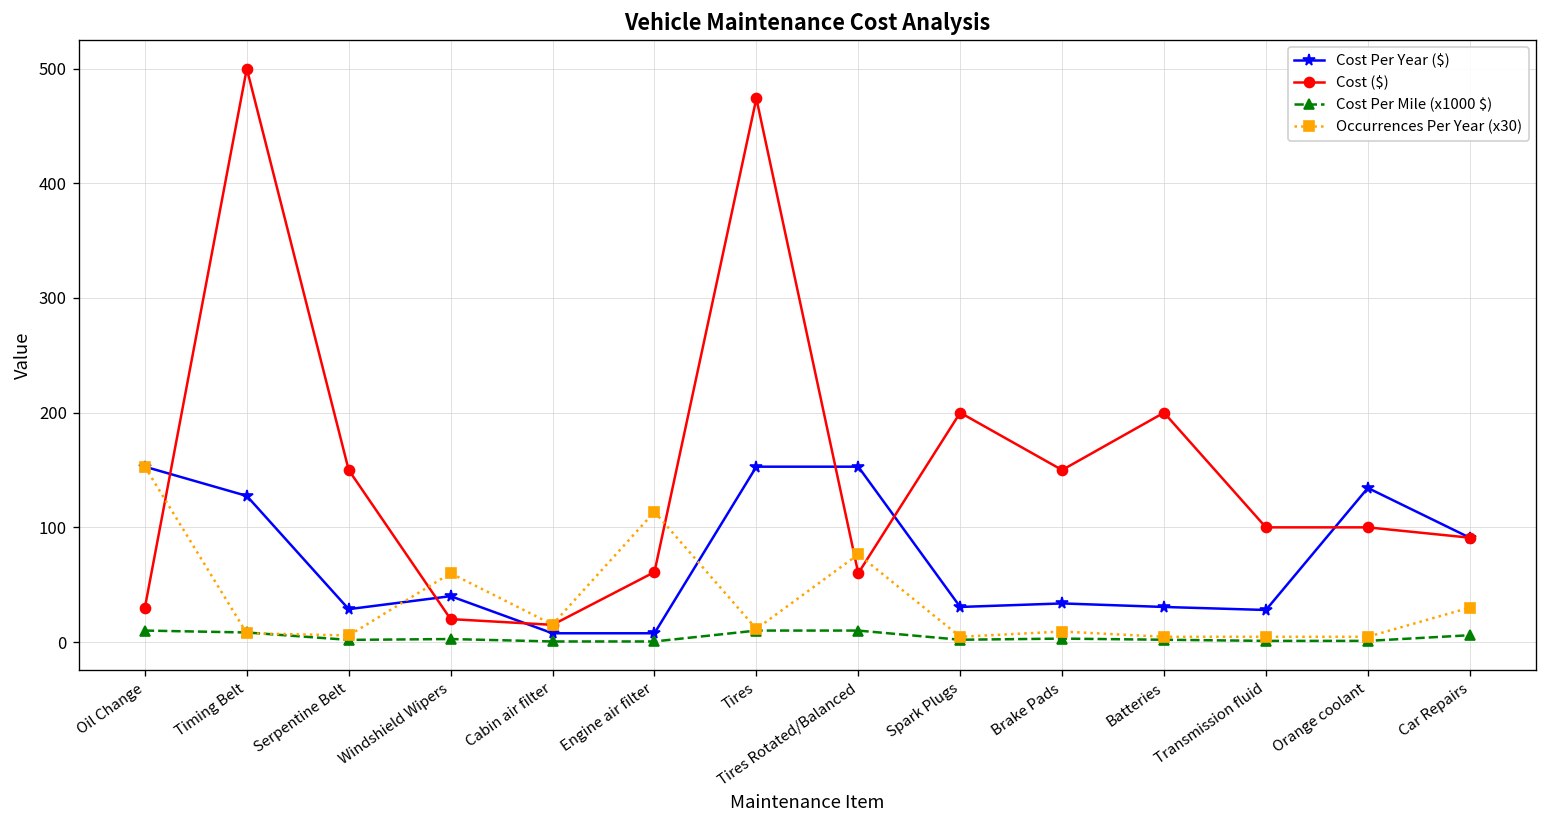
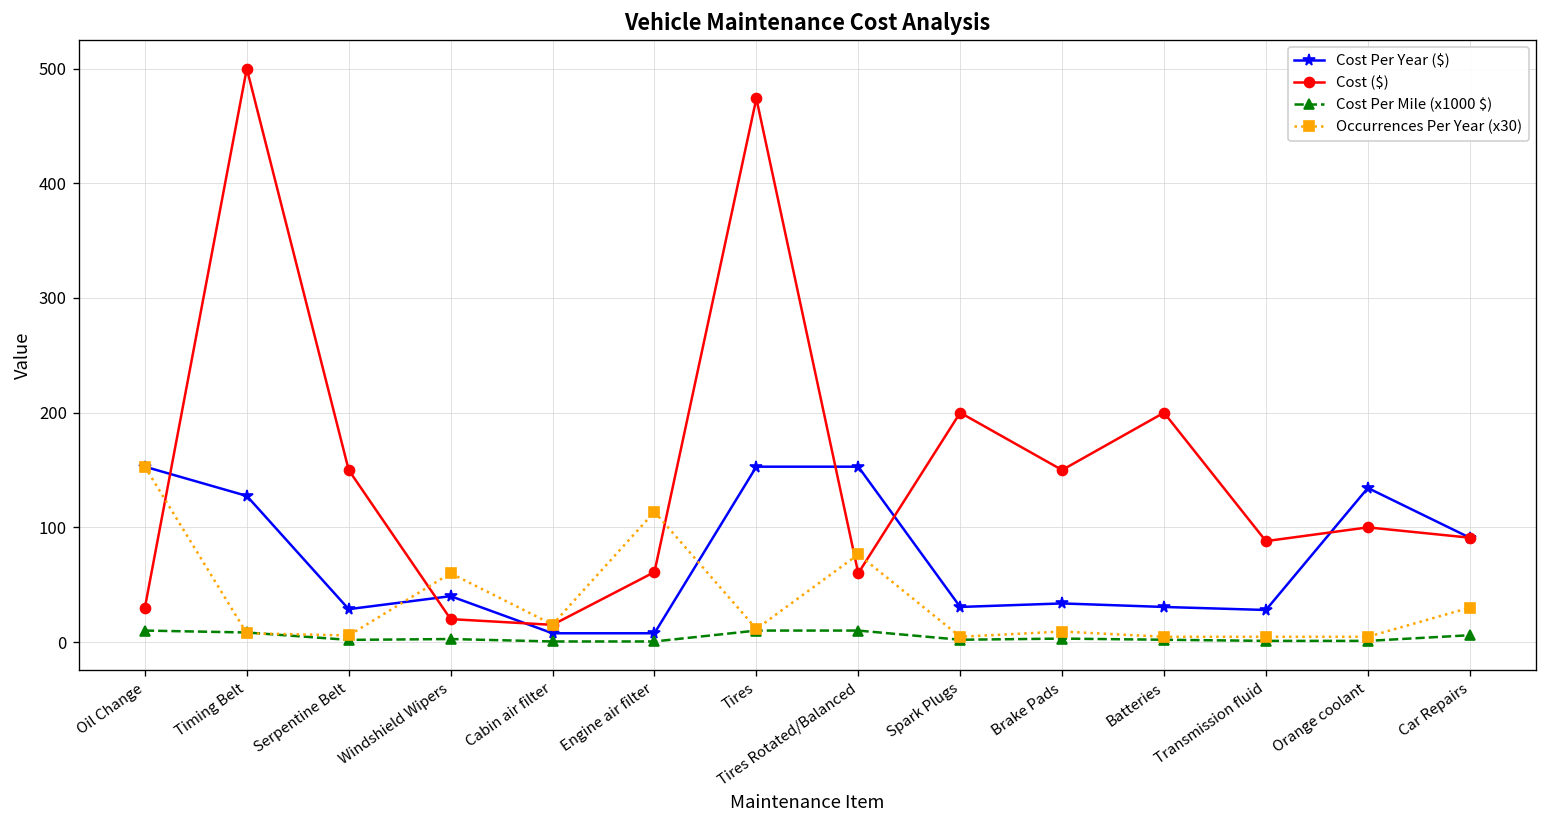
Cost ($), Transmission fluid: 100 -> 90
